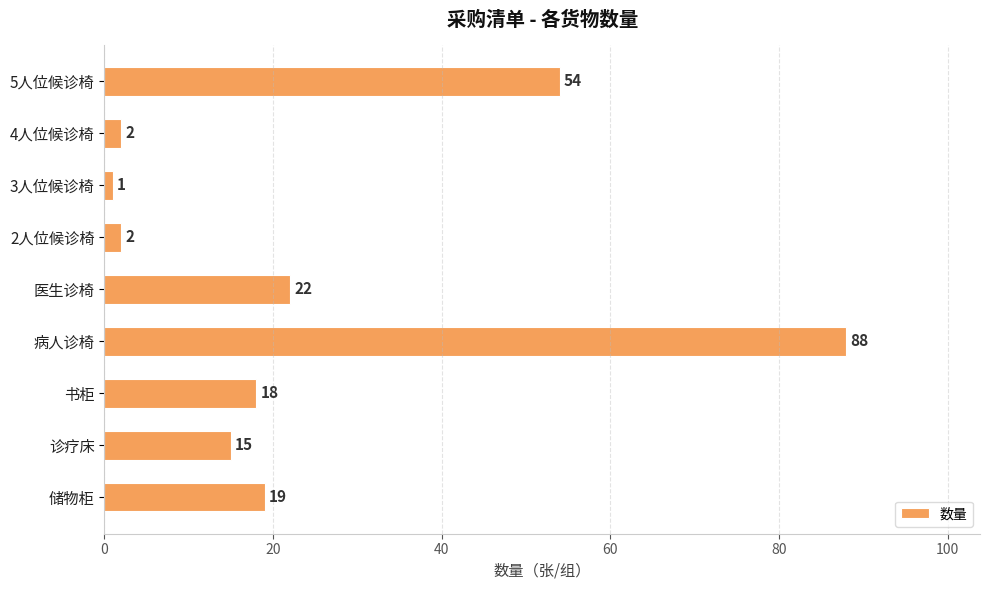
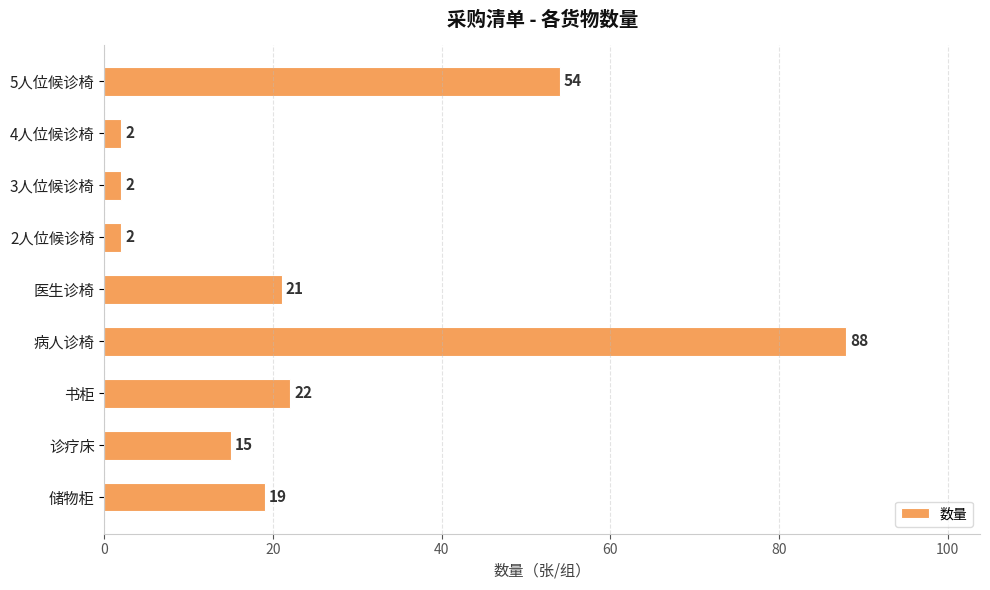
3人位候诊椅: 1 -> 2
医生诊椅: 22 -> 21
书柜: 18 -> 22
